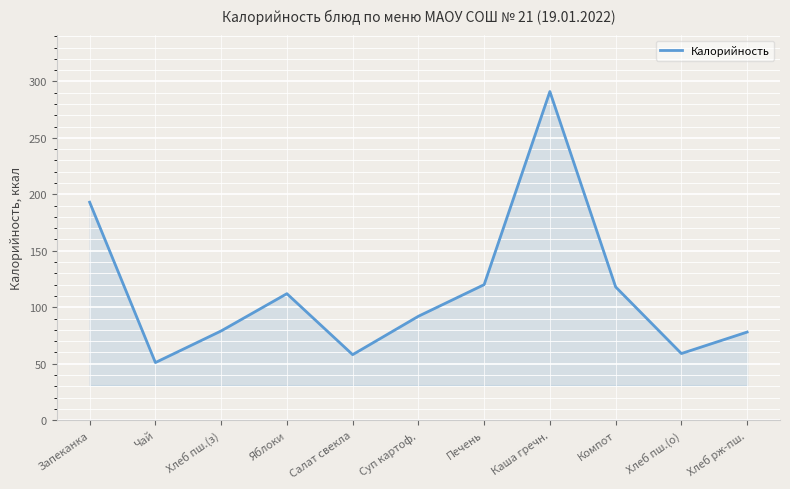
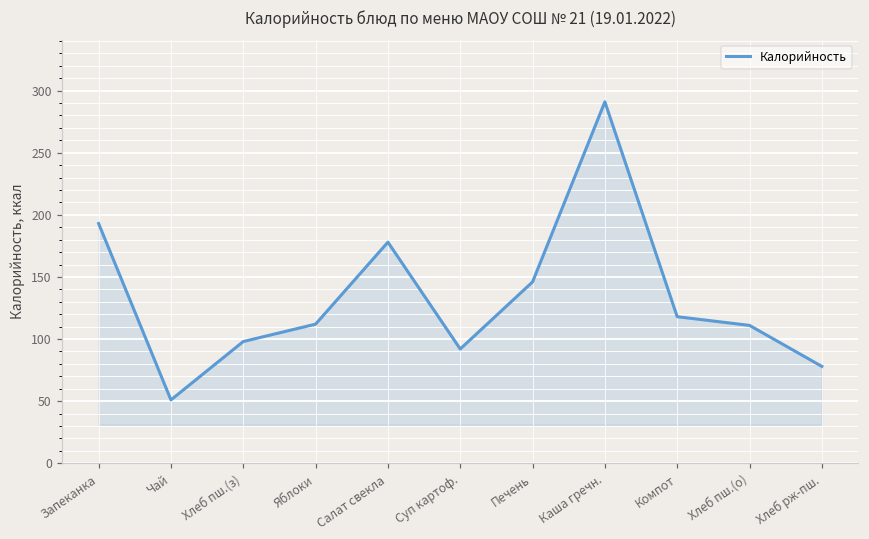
Хлеб пш.(з): 79 -> 98
Салат свекла: 58 -> 178
Печень: 120 -> 146
Хлеб пш.(о): 59 -> 111
